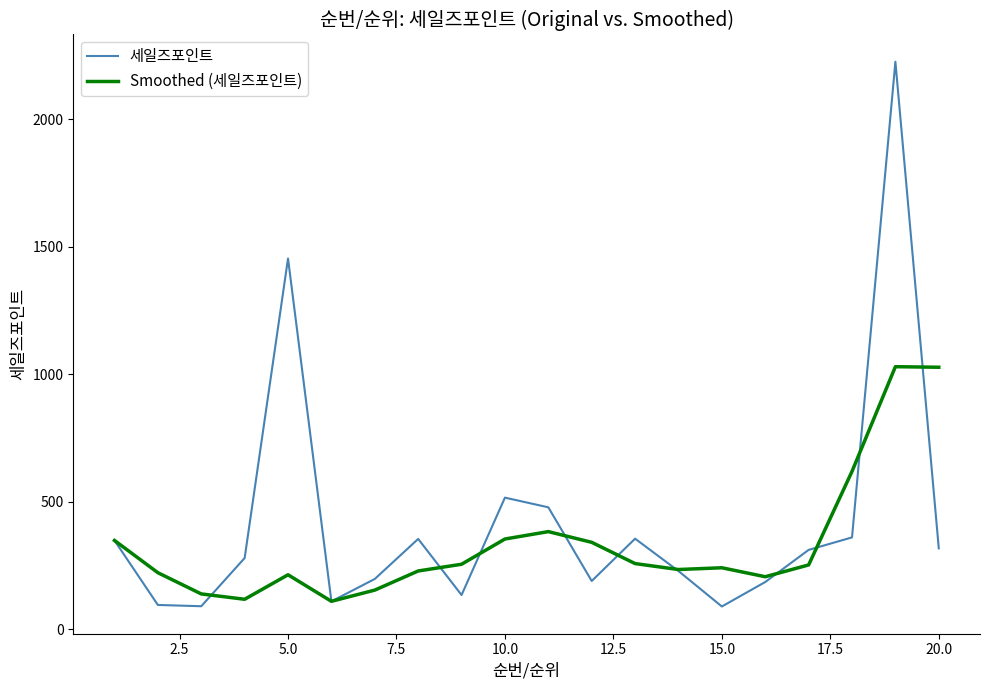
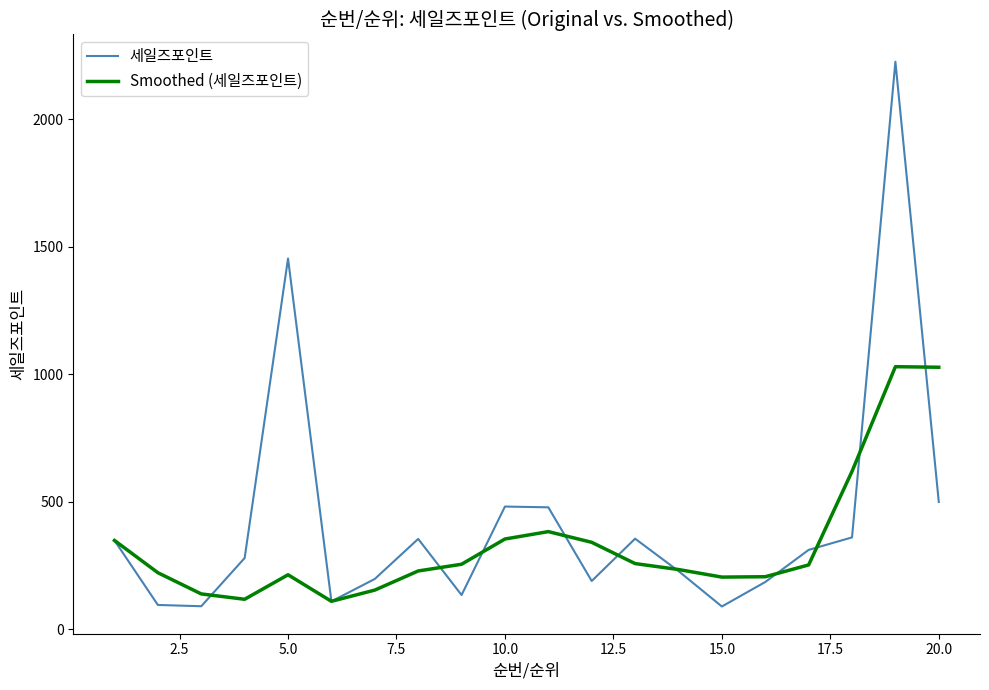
세일즈포인트, 10.0: 520 -> 480
Smoothed (세일즈포인트), 15.0: 240 -> 200
세일즈포인트, 20.0: 320 -> 500
